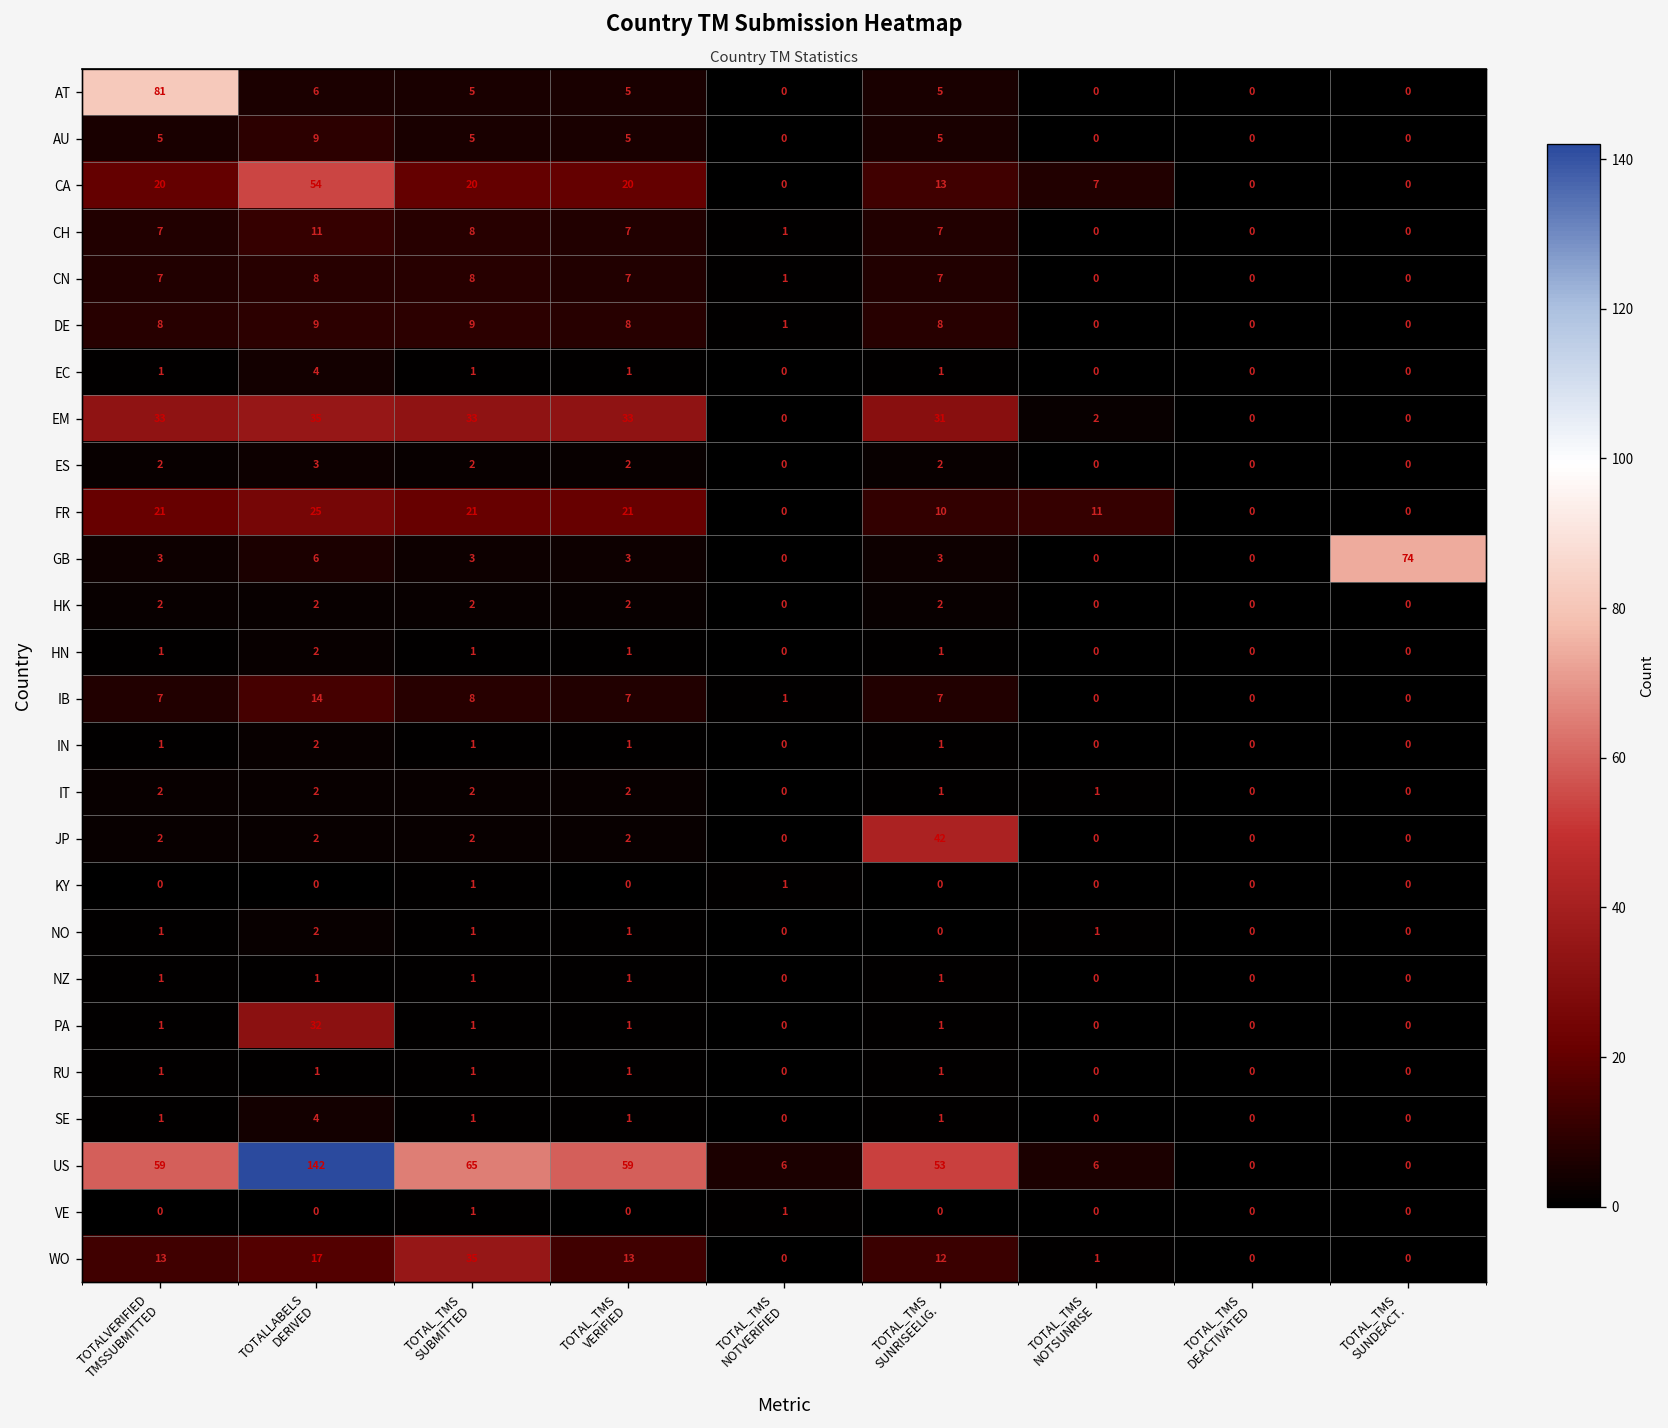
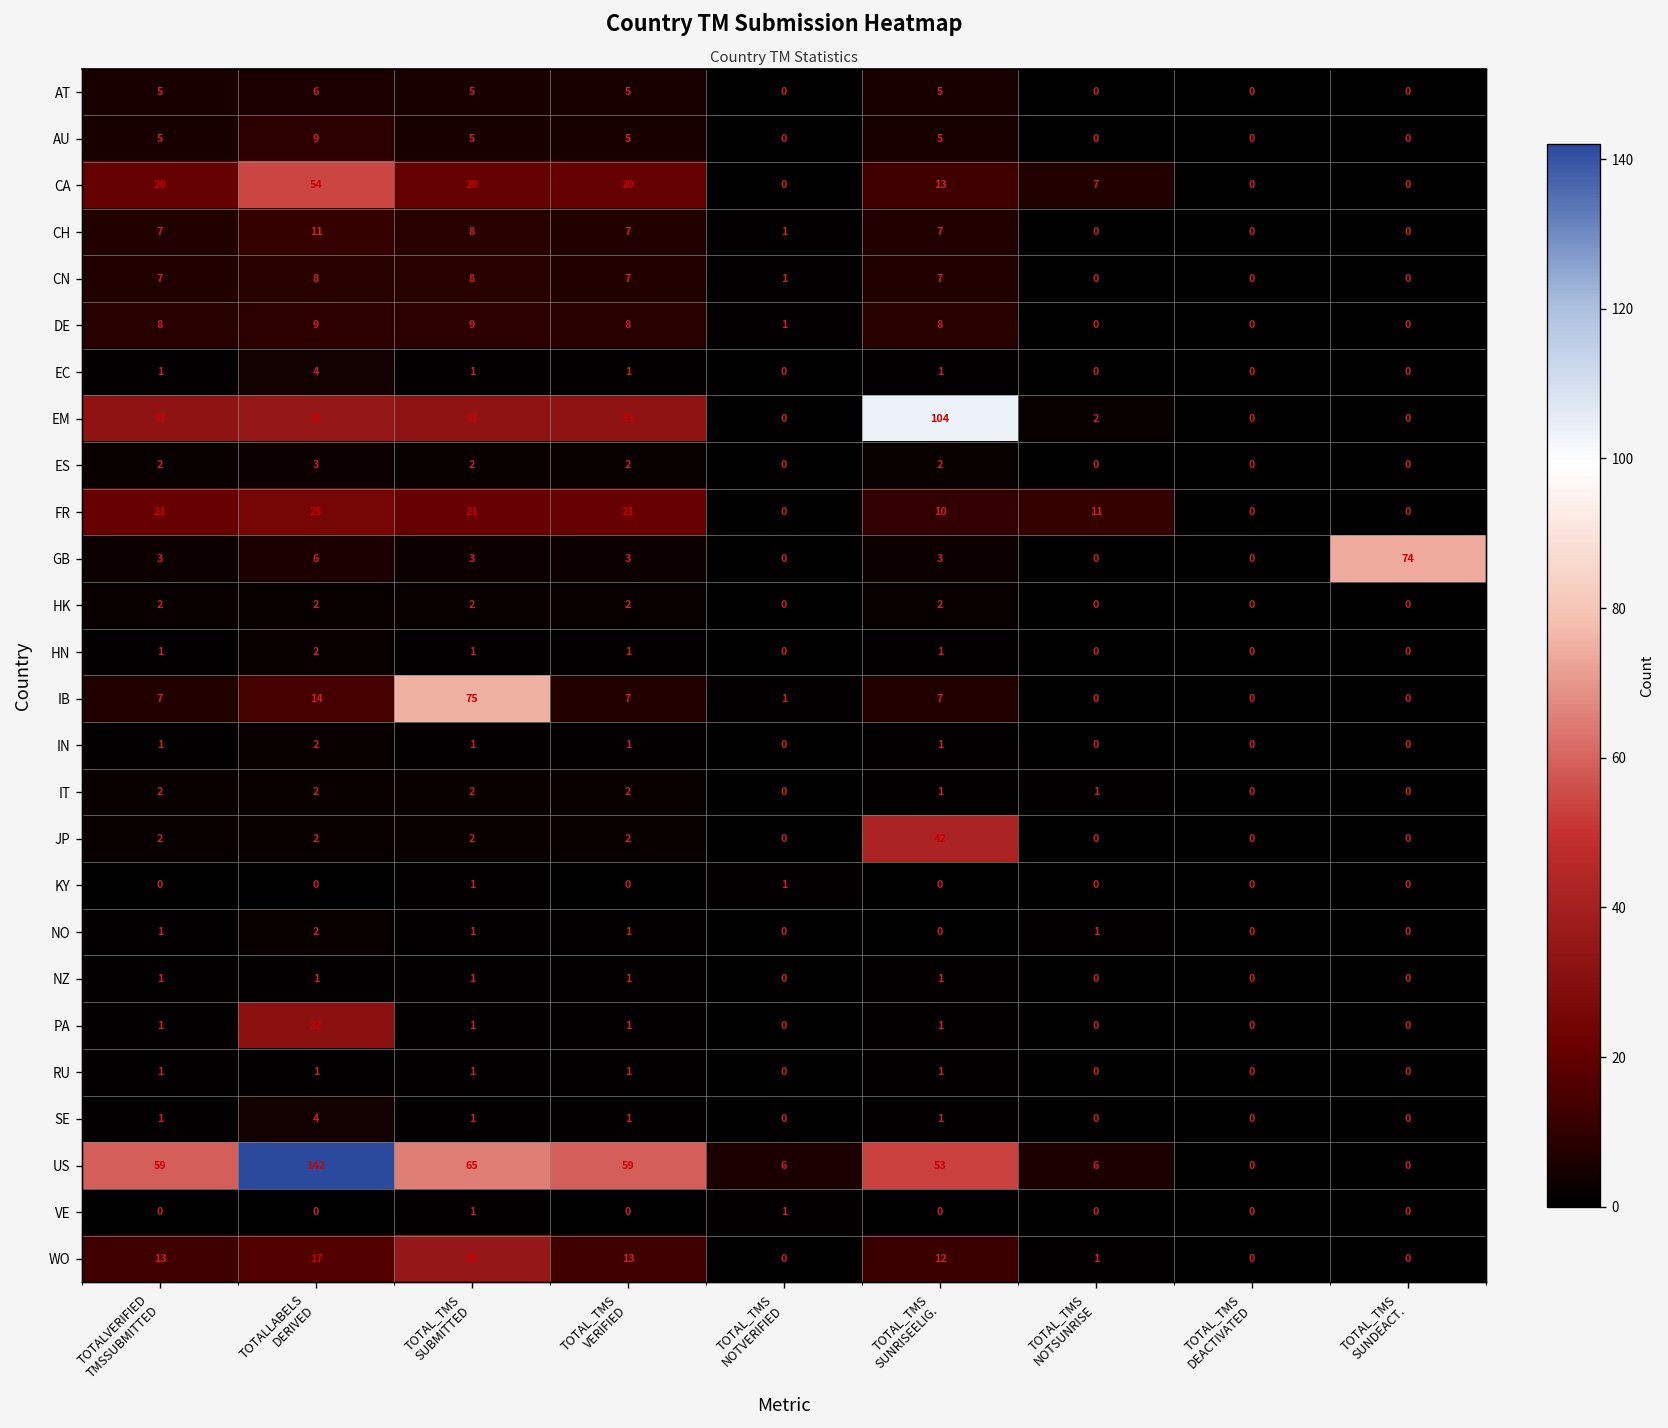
AT, TOTALVERIFIED TMSSUBMITTED: 81 -> 5
EM, TOTAL_TMS SUNRISEELIG.: 31 -> 104
IB, TOTAL_TMS SUBMITTED: 8 -> 75
